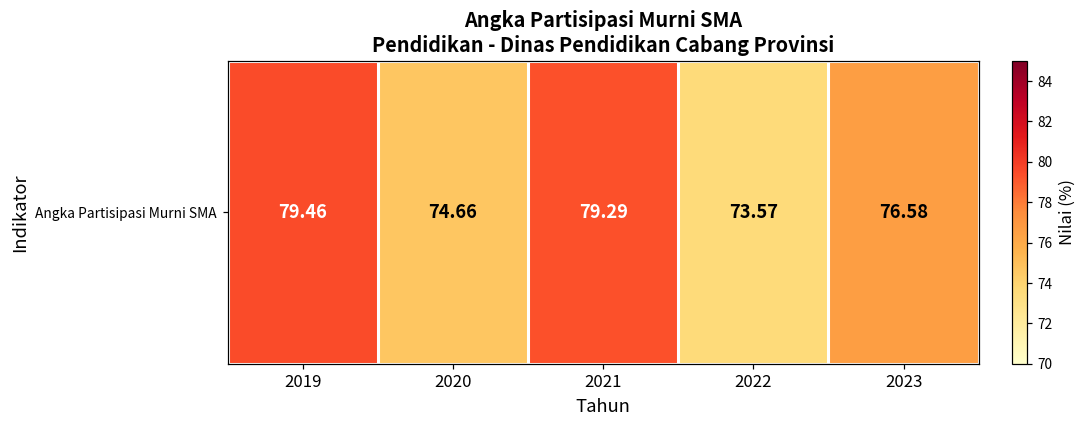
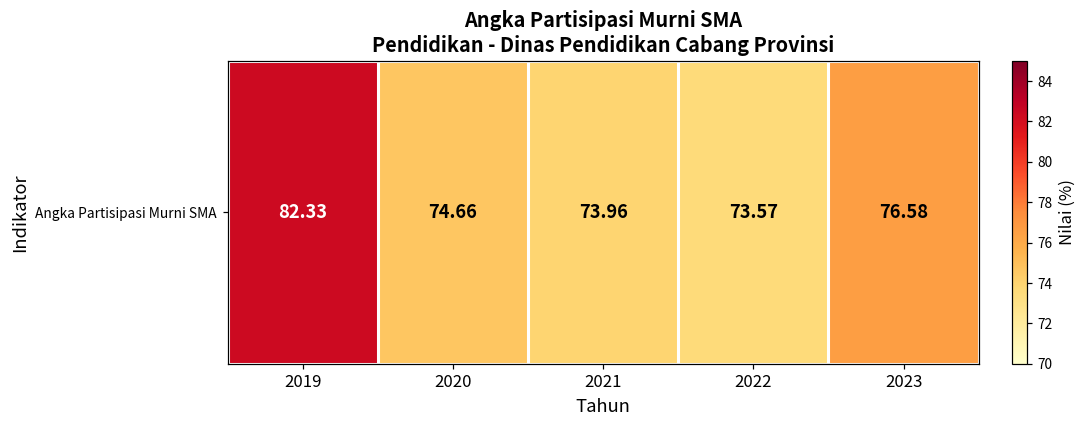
Angka Partisipasi Murni SMA, 2019: 79.46 -> 82.33
Angka Partisipasi Murni SMA, 2021: 79.29 -> 73.96
